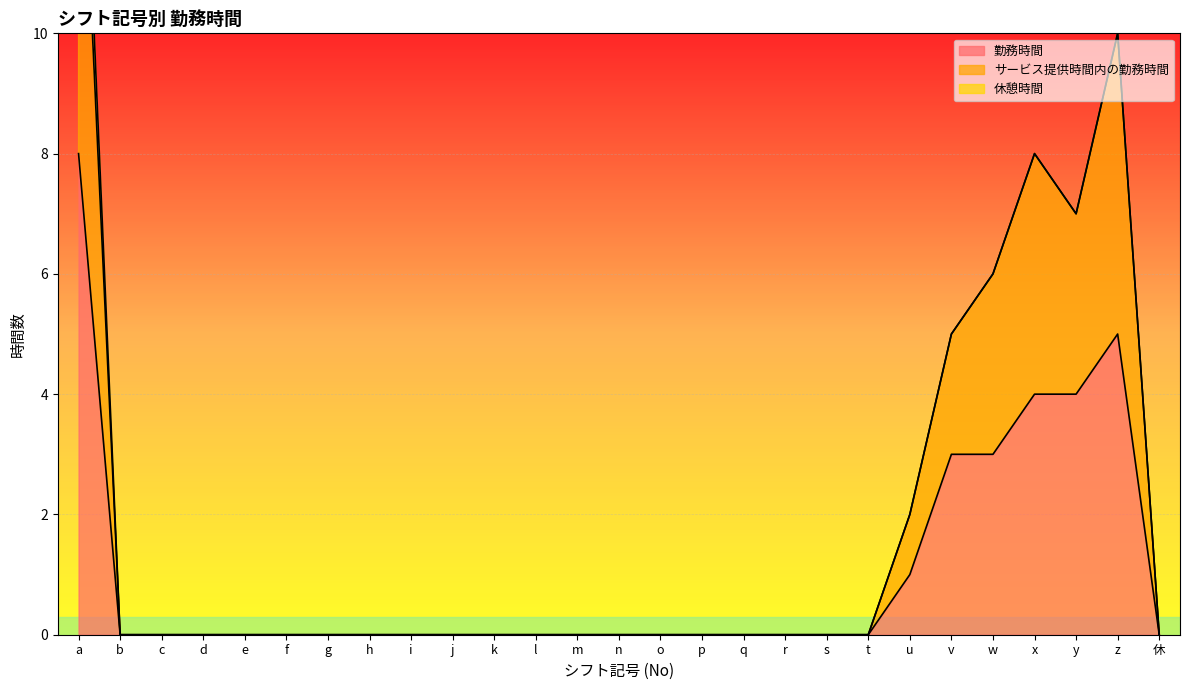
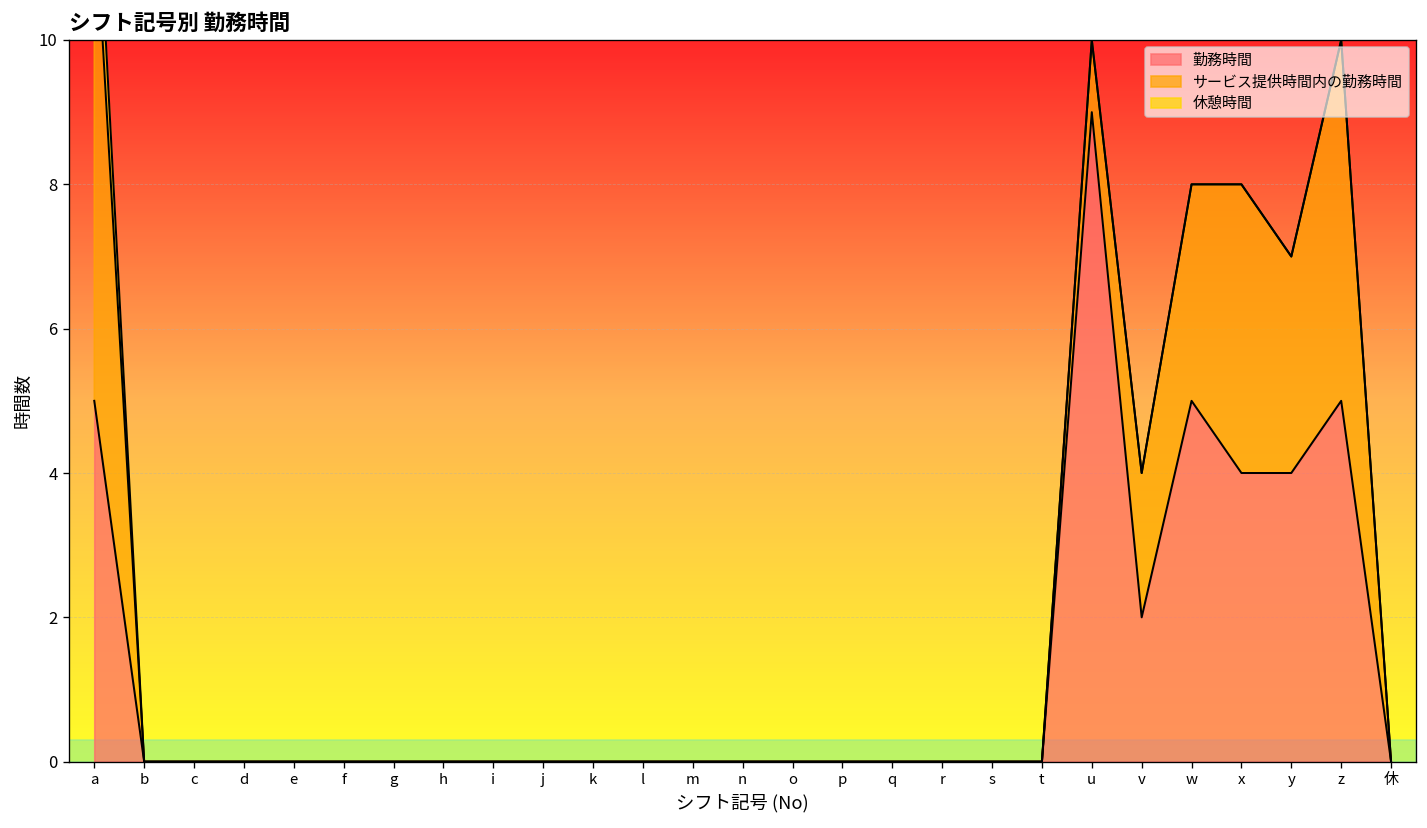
勤務時間, a: 8 -> 5
勤務時間, u: 1 -> 9
勤務時間, v: 3 -> 2
勤務時間, w: 3 -> 5
